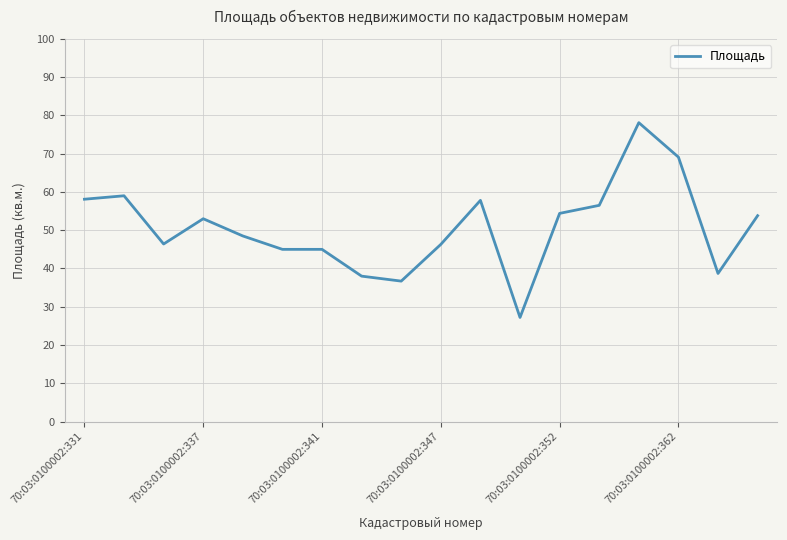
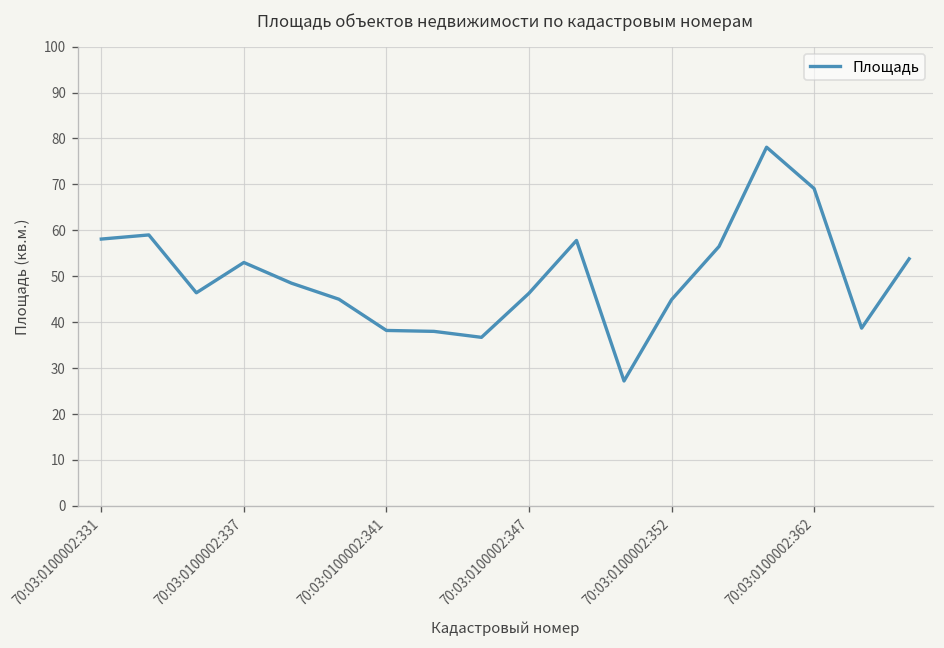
70:03:0100002:341: 45 -> 38
70:03:0100002:352: 54 -> 45
